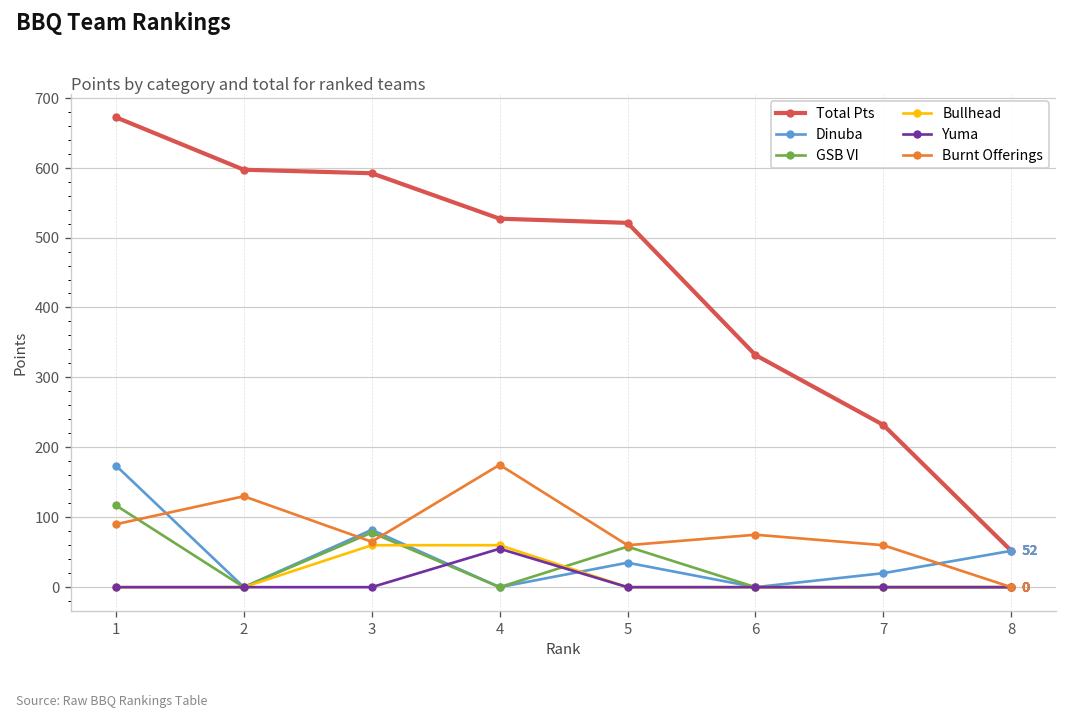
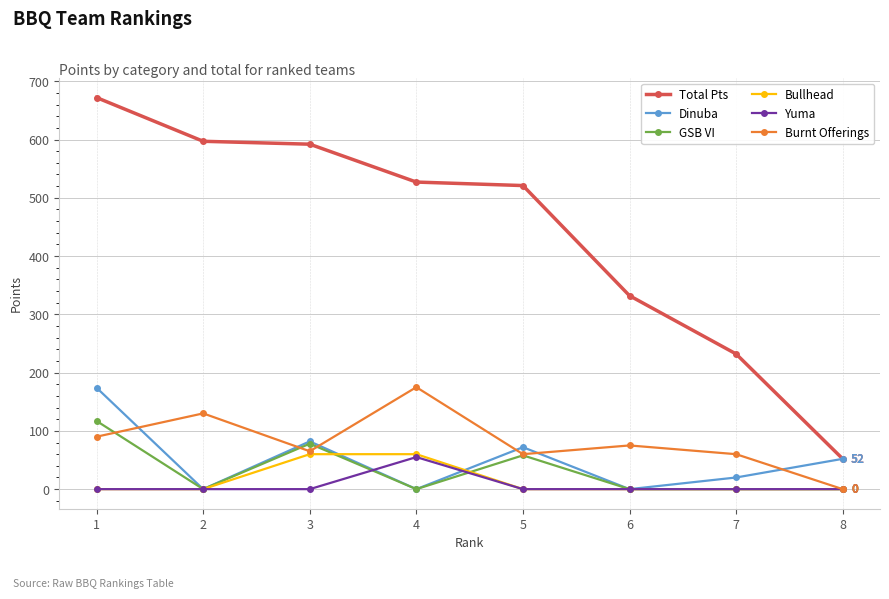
Dinuba, 5: 40 -> 70
